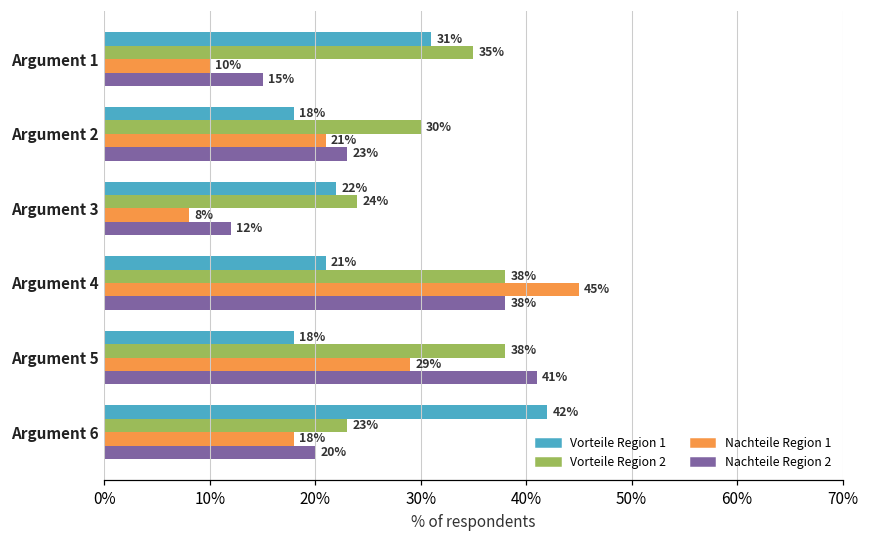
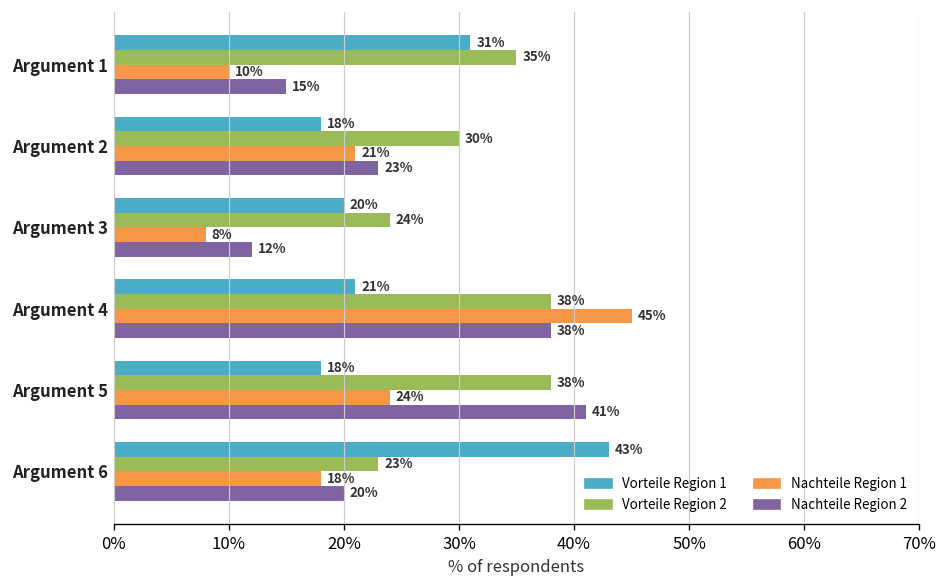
Vorteile Region 1, Argument 3: 22% -> 20%
Nachteile Region 1, Argument 5: 29% -> 24%
Vorteile Region 1, Argument 6: 42% -> 43%
